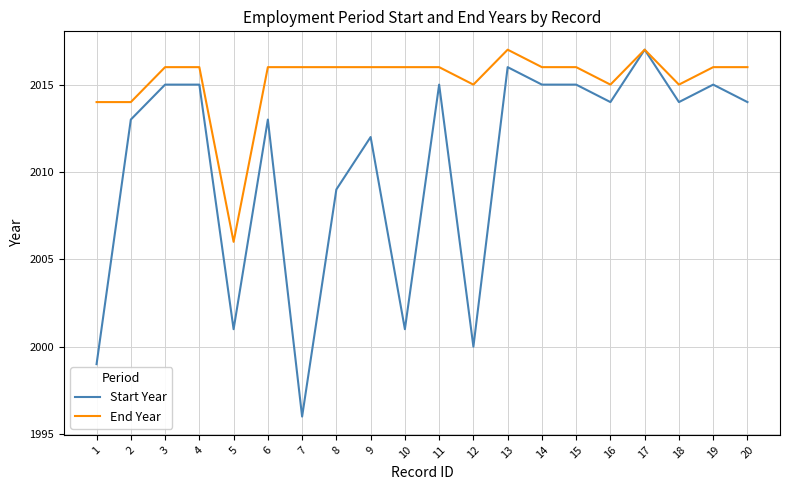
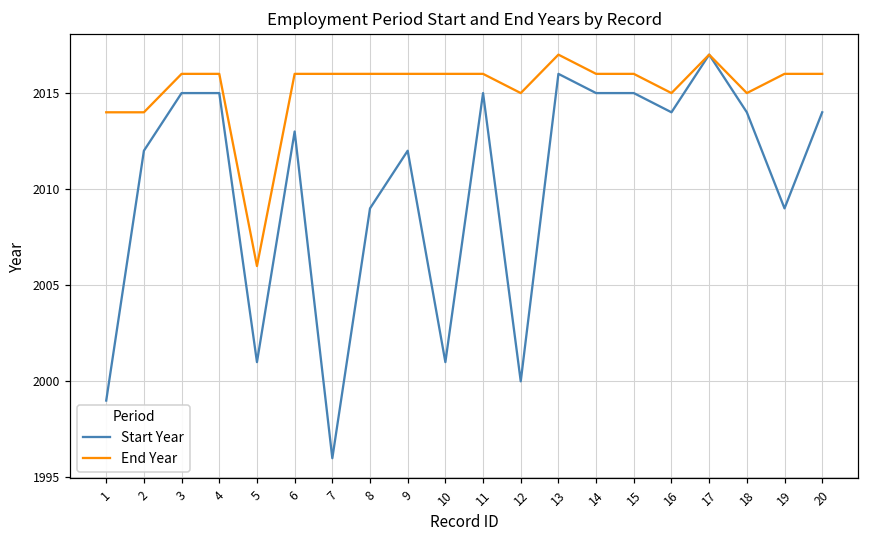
Start Year, 2: 2013 -> 2012
Start Year, 19: 2015 -> 2009
